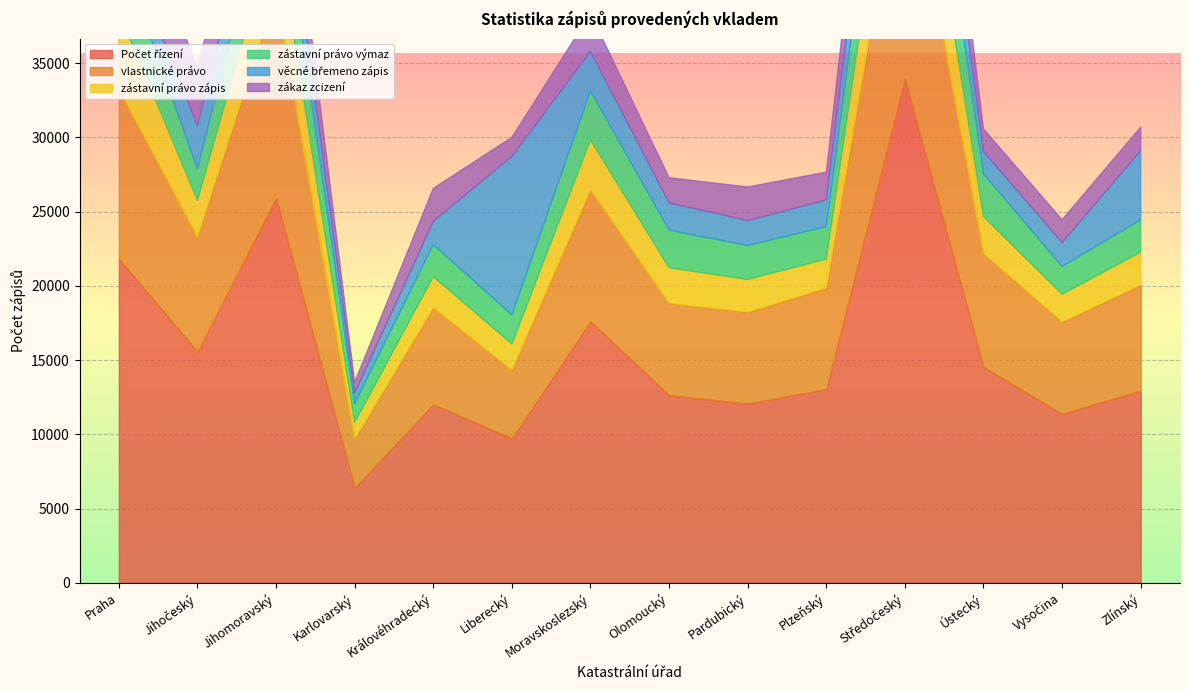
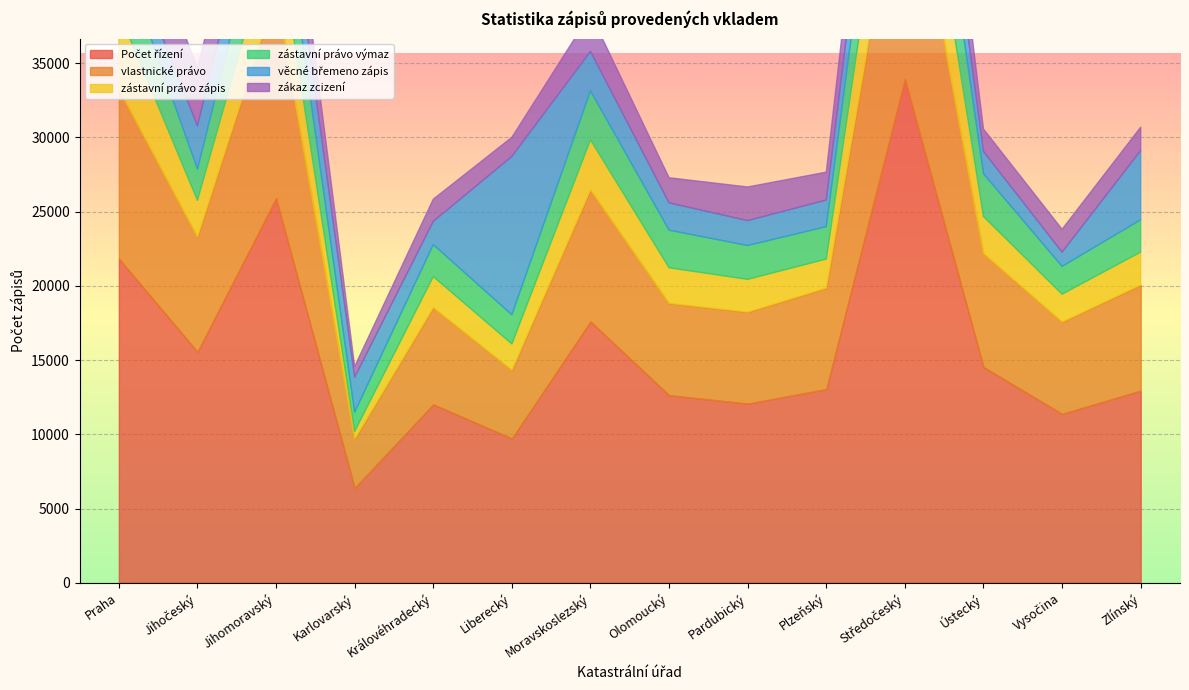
zástavní právo zápis, Karlovarský: 1100 -> 500
věcné břemeno zápis, Karlovarský: 700 -> 2400
zákaz zcizení, Královéhradecký: 2200 -> 1500
věcné břemeno zápis, Vysočina: 1600 -> 1000
